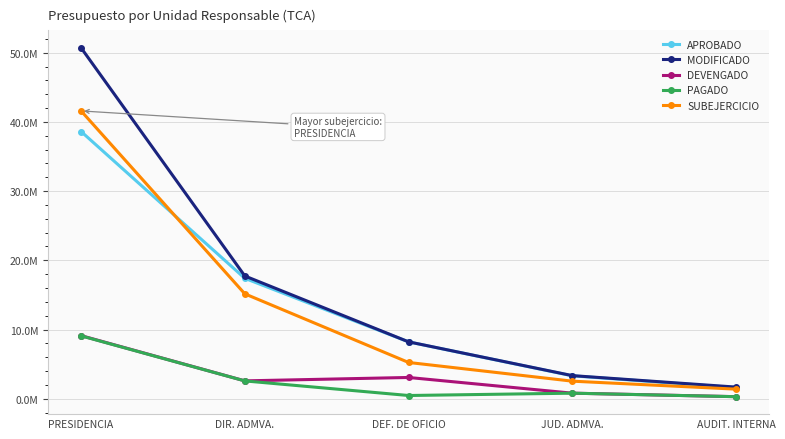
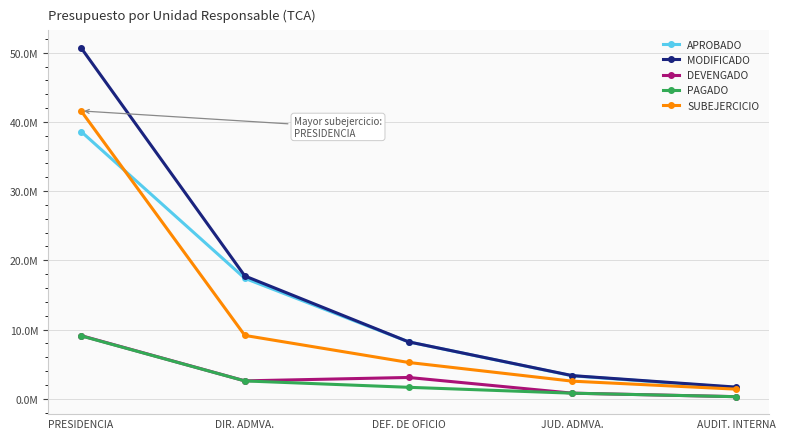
SUBEJERCICIO, DIR. ADMVA.: 15000000 -> 9000000
PAGADO, DEF. DE OFICIO: 0 -> 2000000
